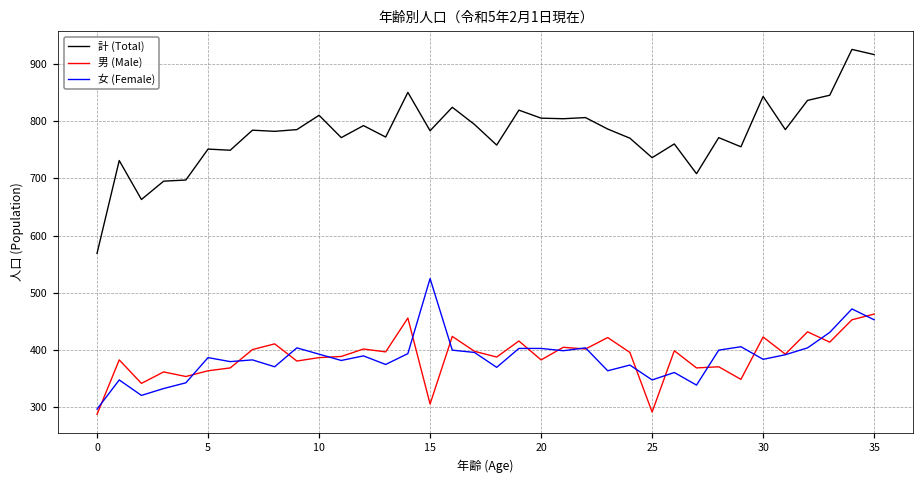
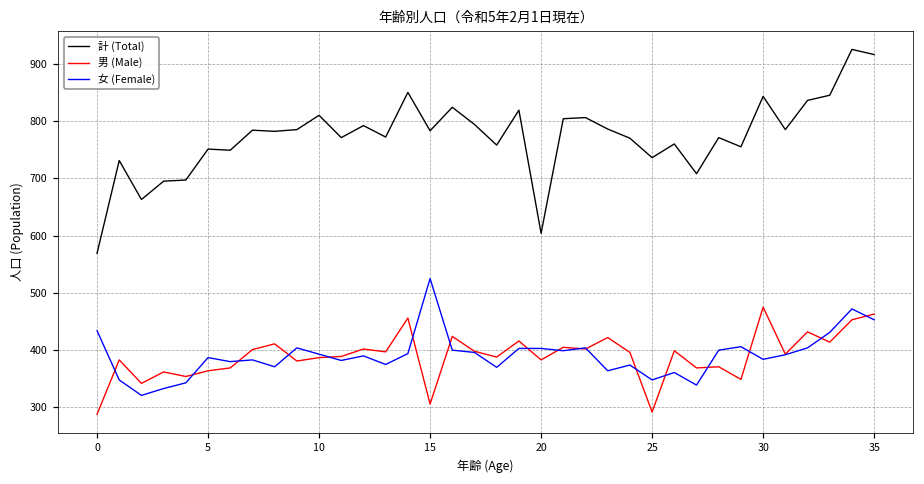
女 (Female), 0: 300 -> 430
計 (Total), 20: 810 -> 600
男 (Male), 30: 420 -> 480
